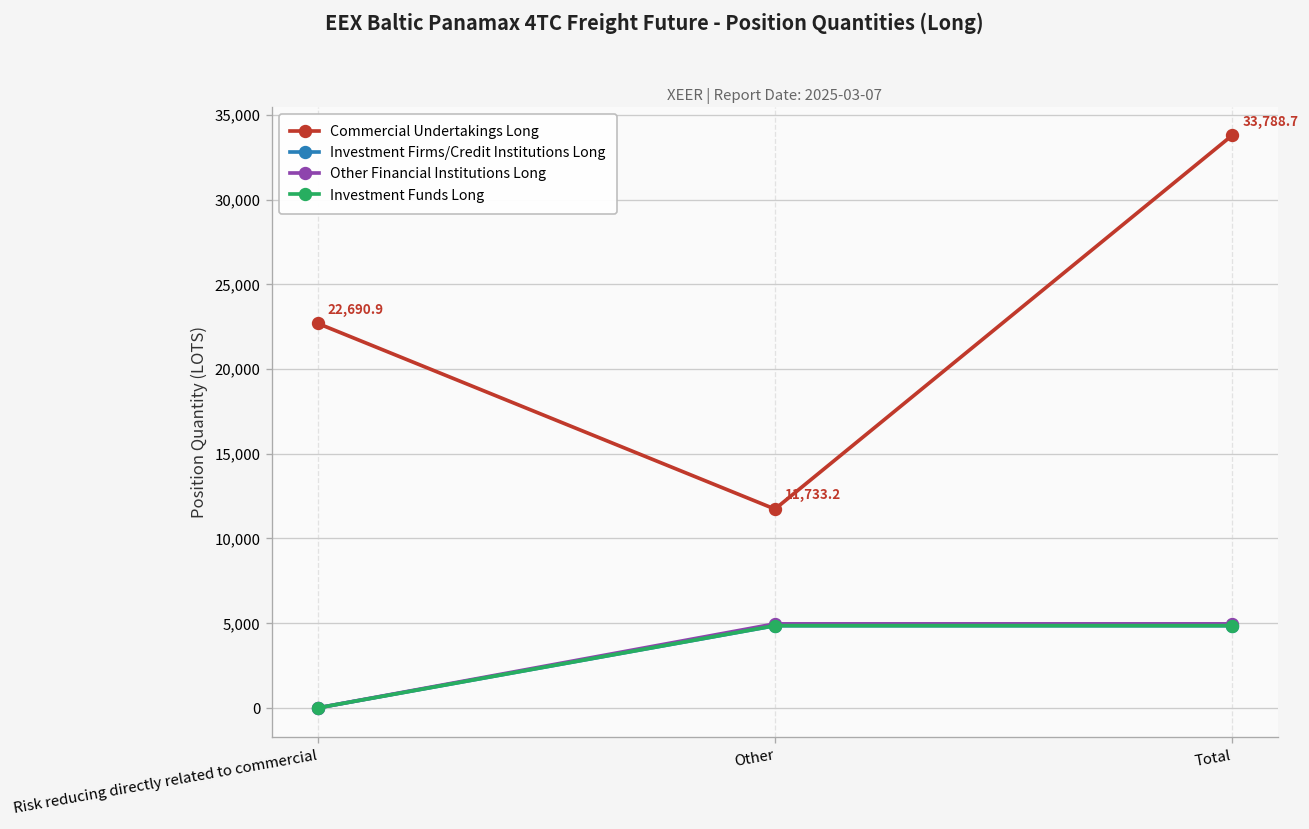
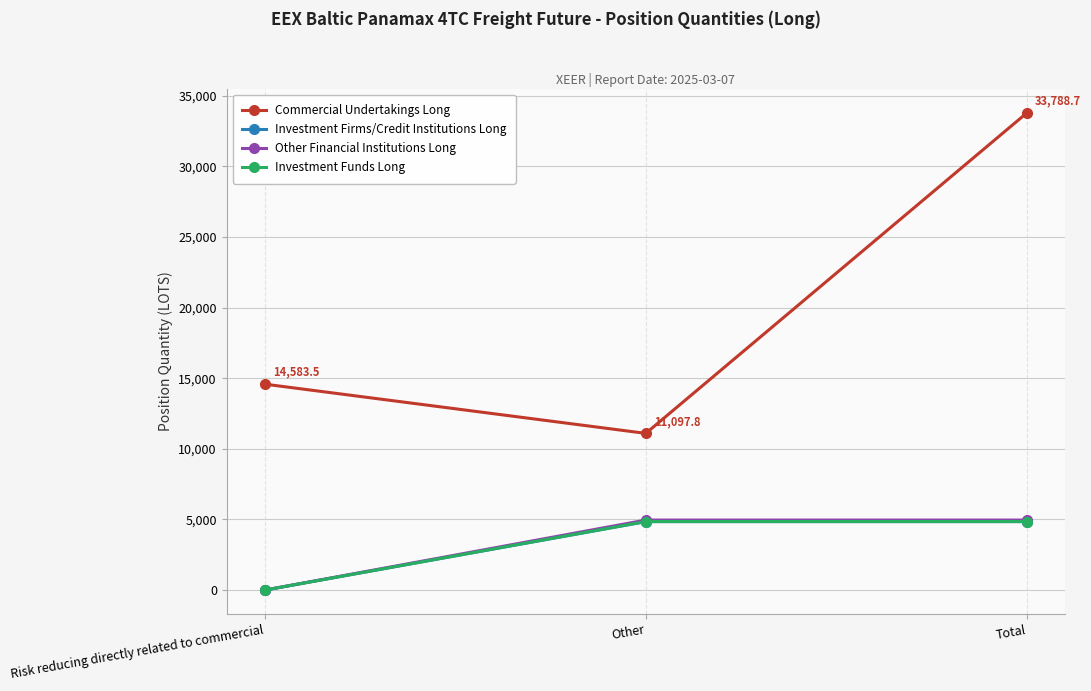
Commercial Undertakings Long, Risk reducing directly related to commercial: 22,690.9 -> 14,583.5
Commercial Undertakings Long, Other: 11,733.2 -> 11,097.8
